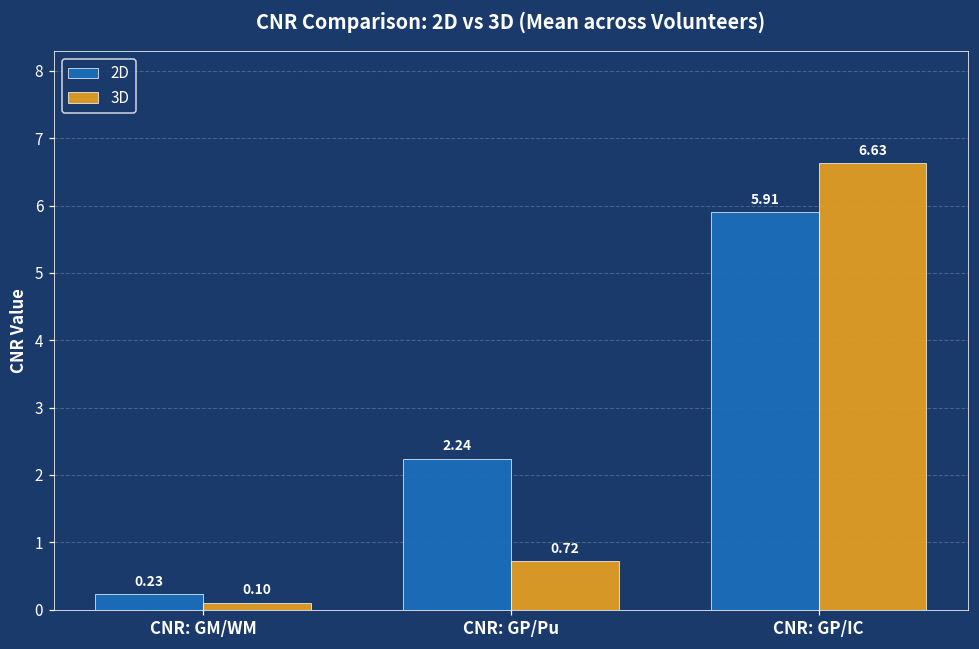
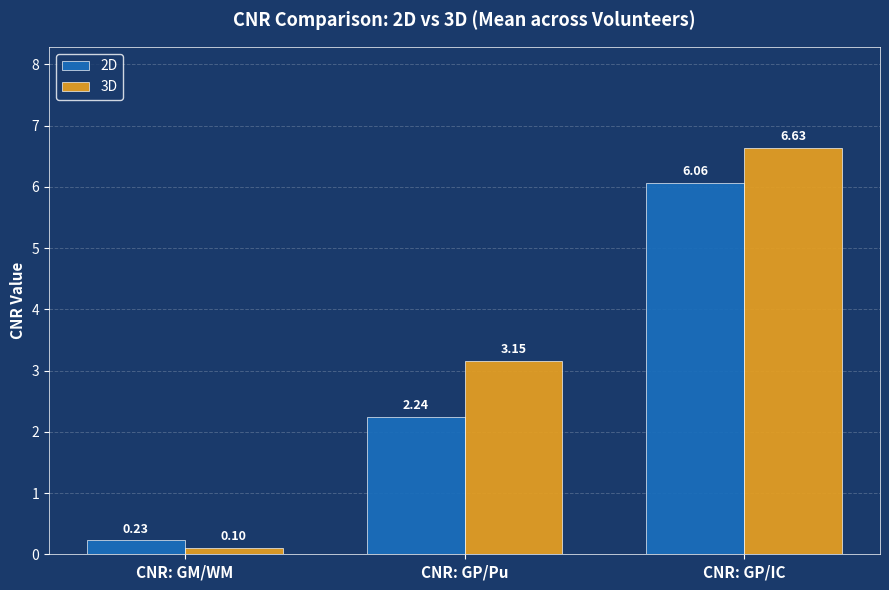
3D, CNR: GP/Pu: 0.72 -> 3.15
2D, CNR: GP/IC: 5.91 -> 6.06
